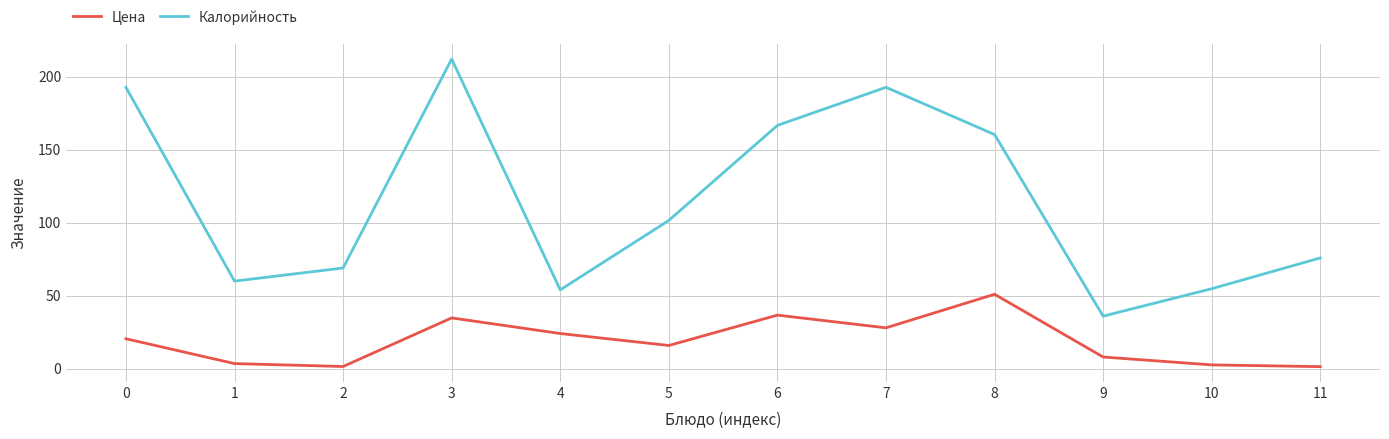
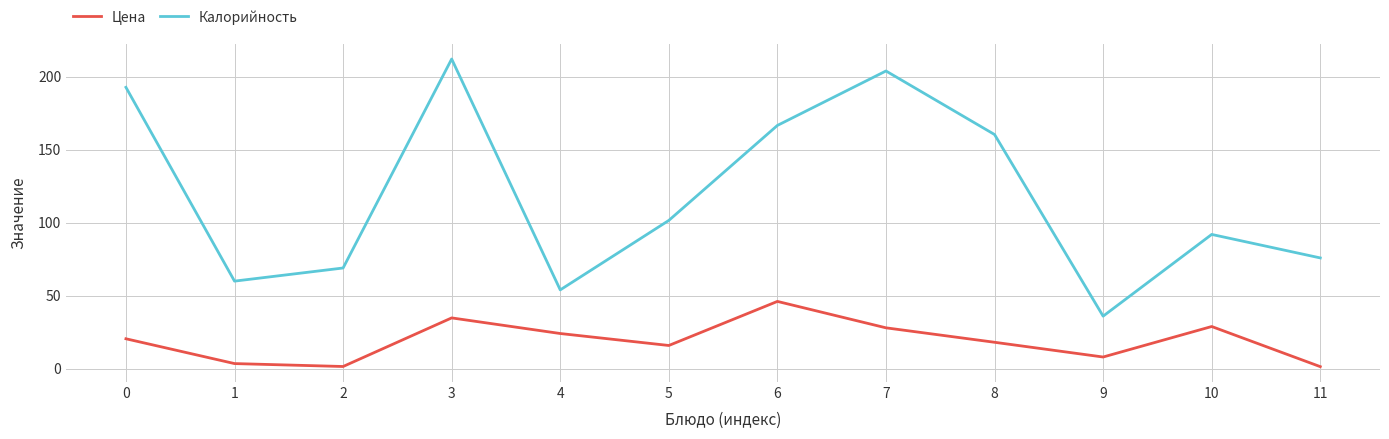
Цена, 6: 37 -> 46
Калорийность, 7: 193 -> 204
Цена, 8: 51 -> 18
Цена, 10: 3 -> 29
Калорийность, 10: 55 -> 92
